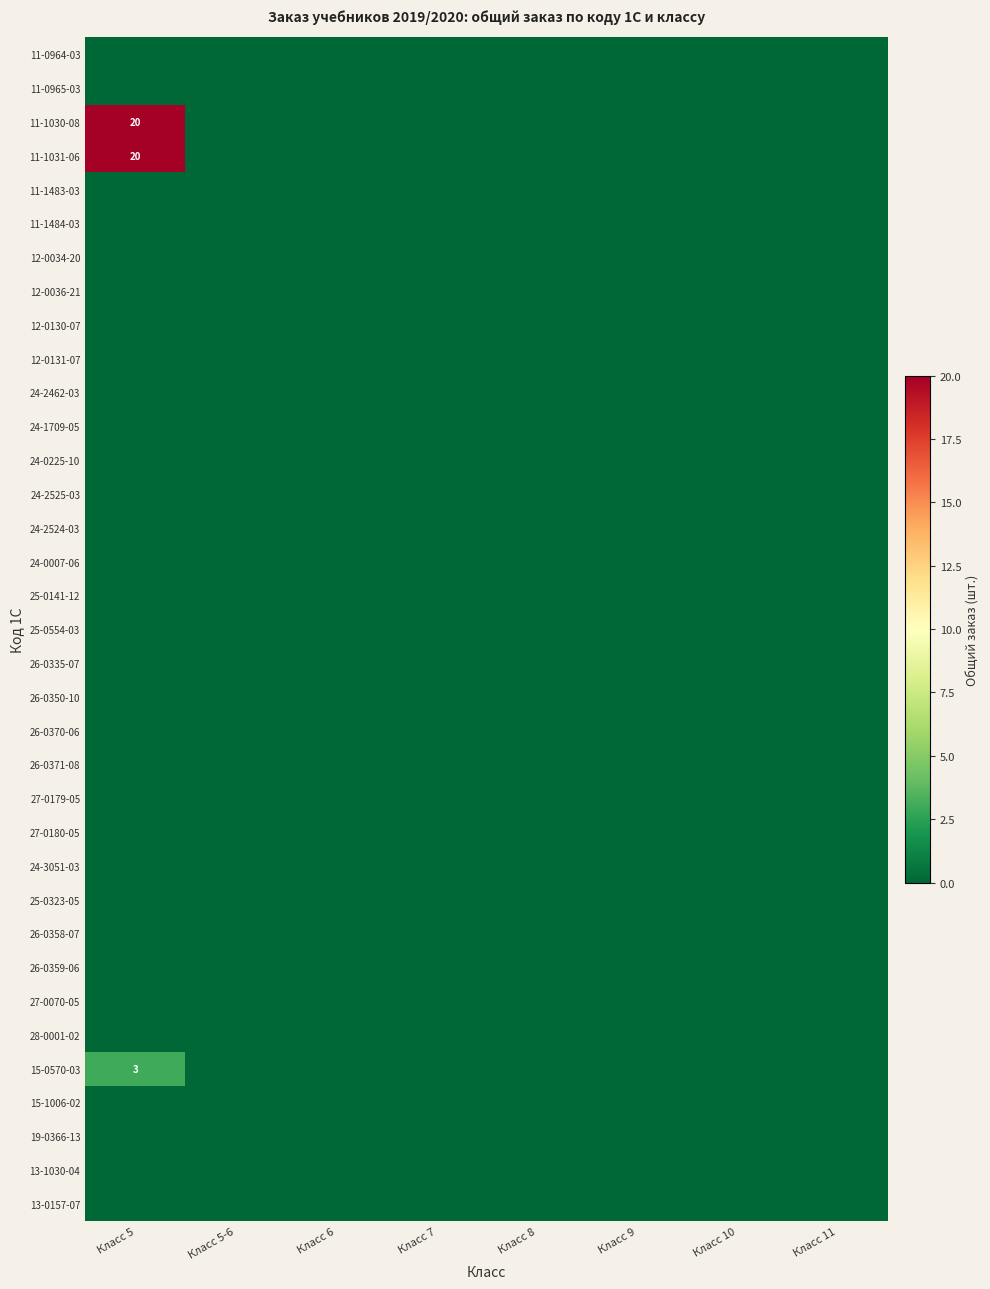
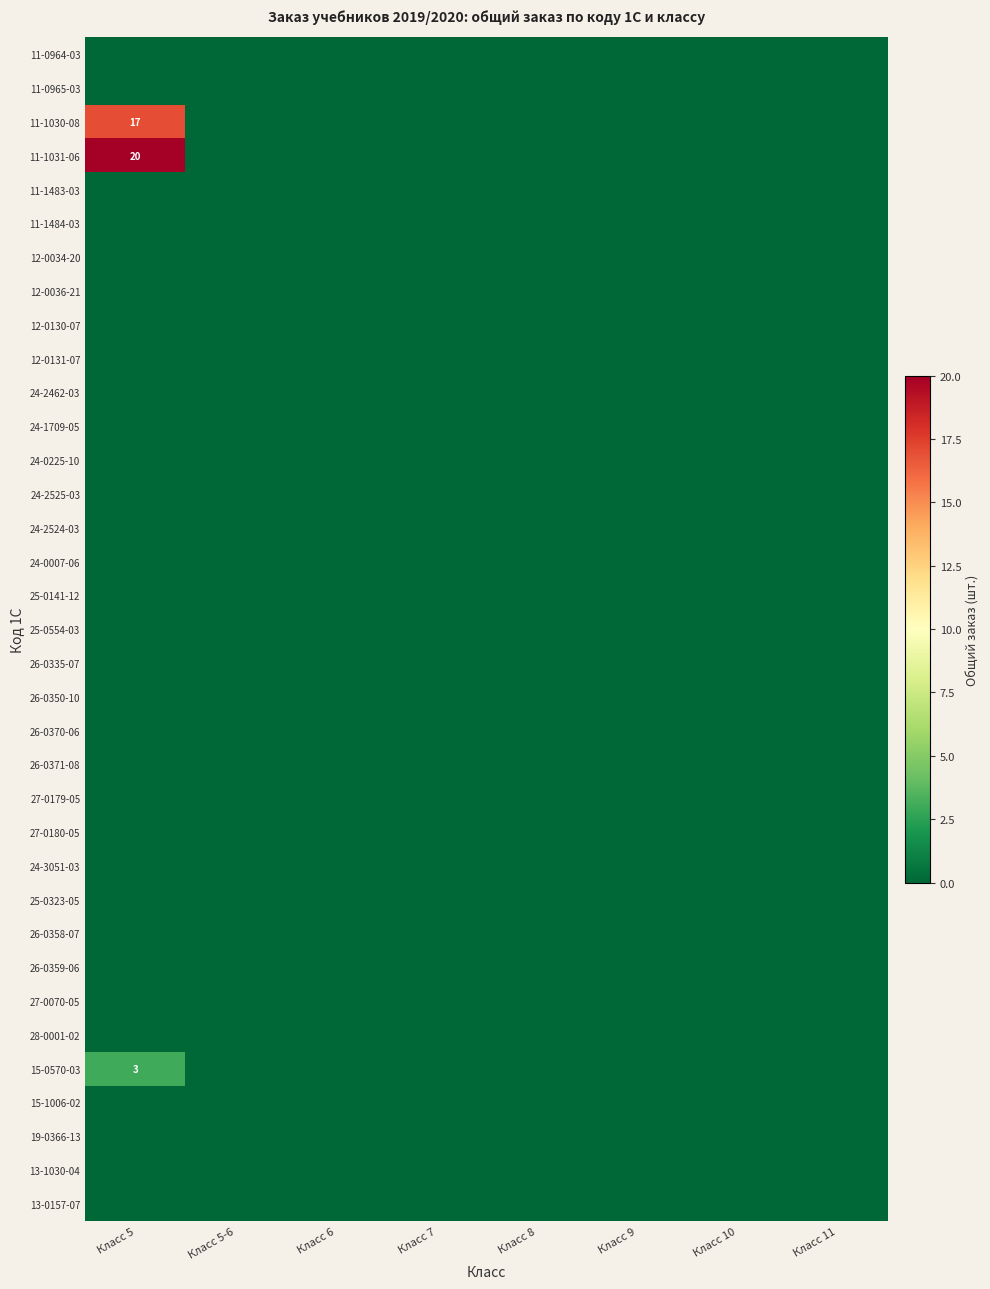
11-1030-08, Класс 5: 20 -> 17
